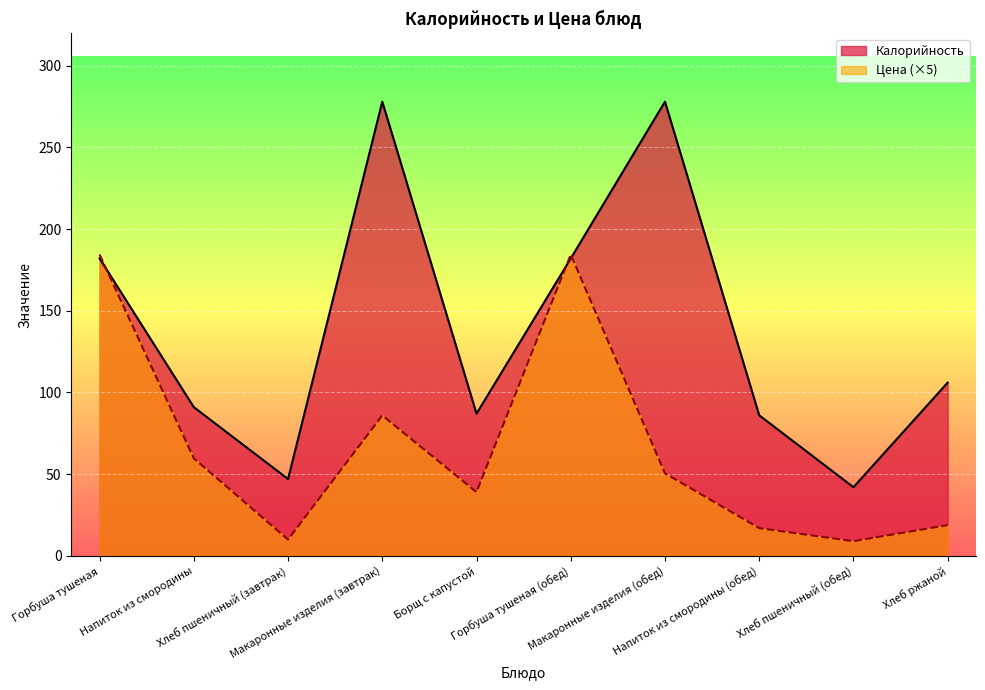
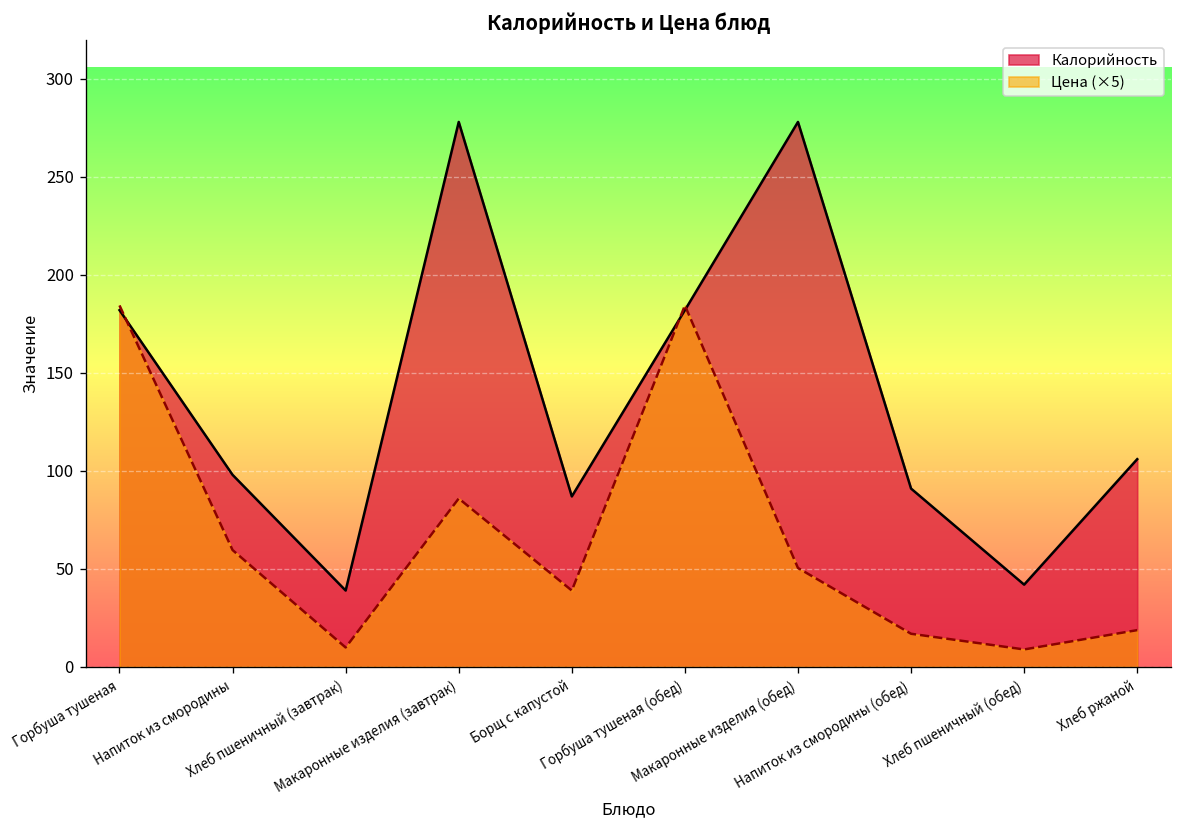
Калорийность, Напиток из смородины: 91 -> 98
Калорийность, Хлеб пшеничный (завтрак): 47 -> 39
Калорийность, Напиток из смородины (обед): 86 -> 91
